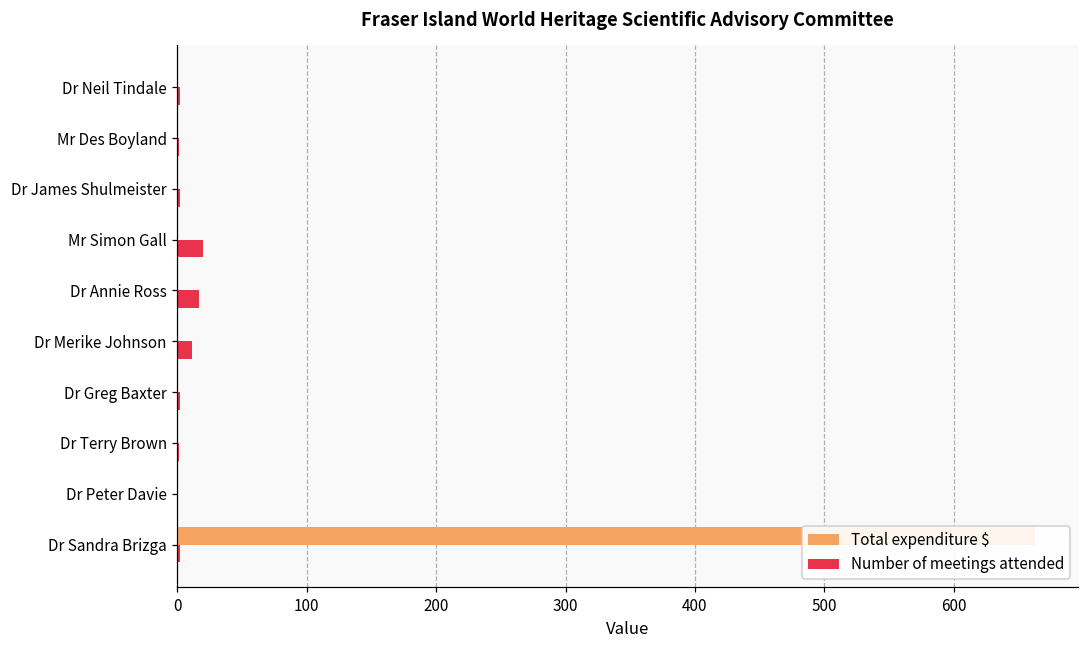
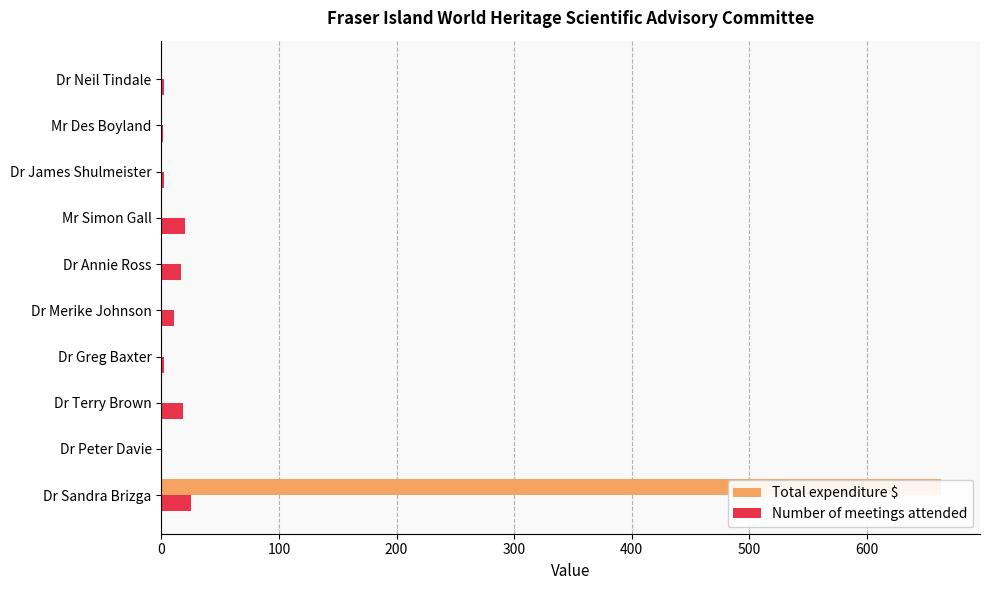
Number of meetings attended, Dr Terry Brown: 1 -> 18
Number of meetings attended, Dr Sandra Brizga: 2 -> 25
